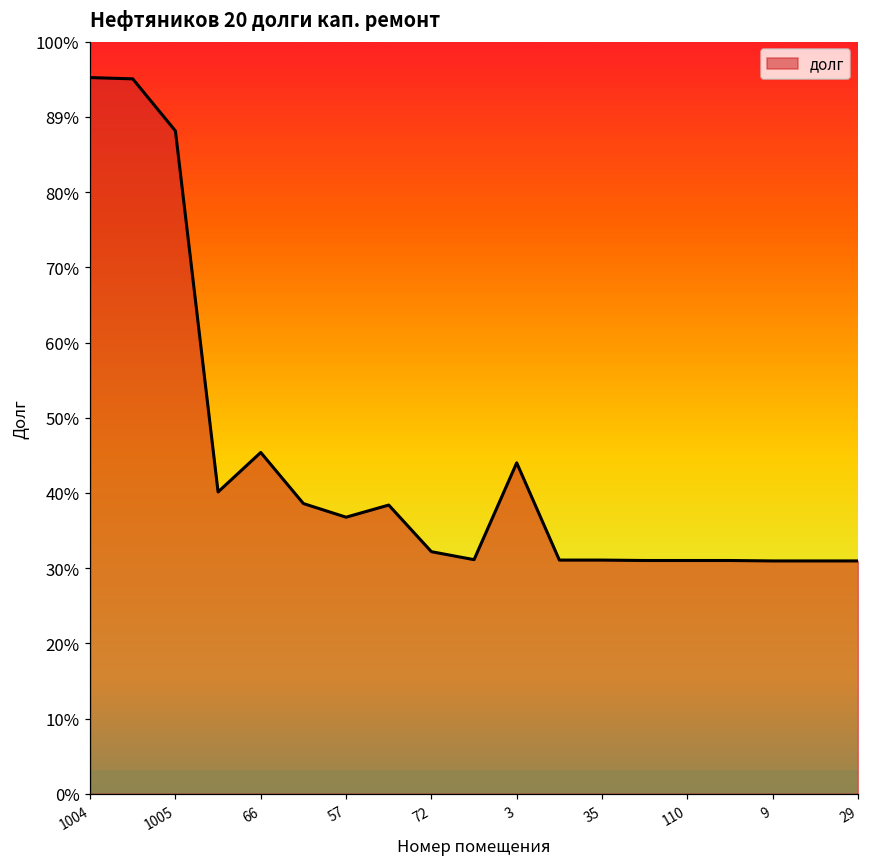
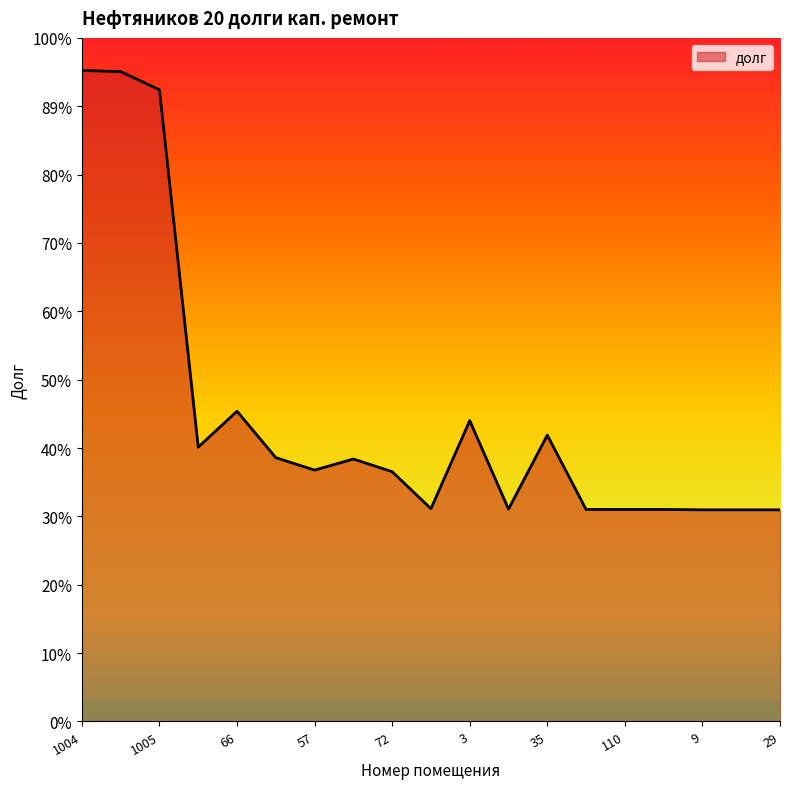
1005: 88% -> 92%
72: 32% -> 37%
35: 31% -> 42%
